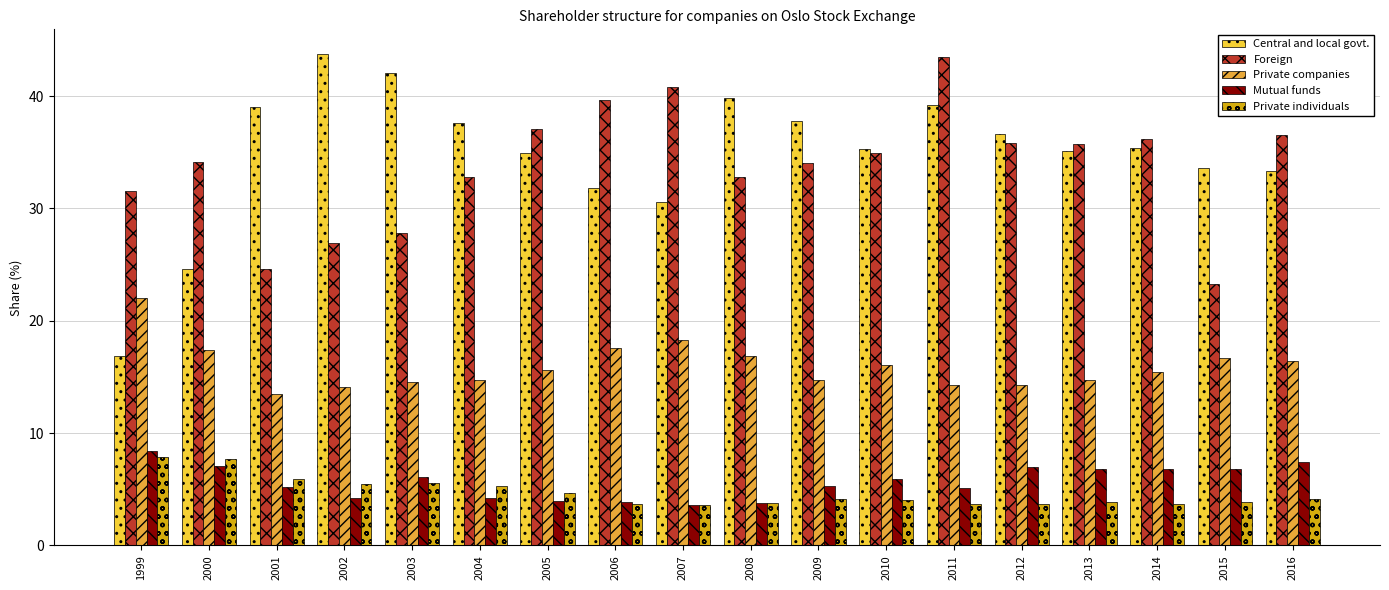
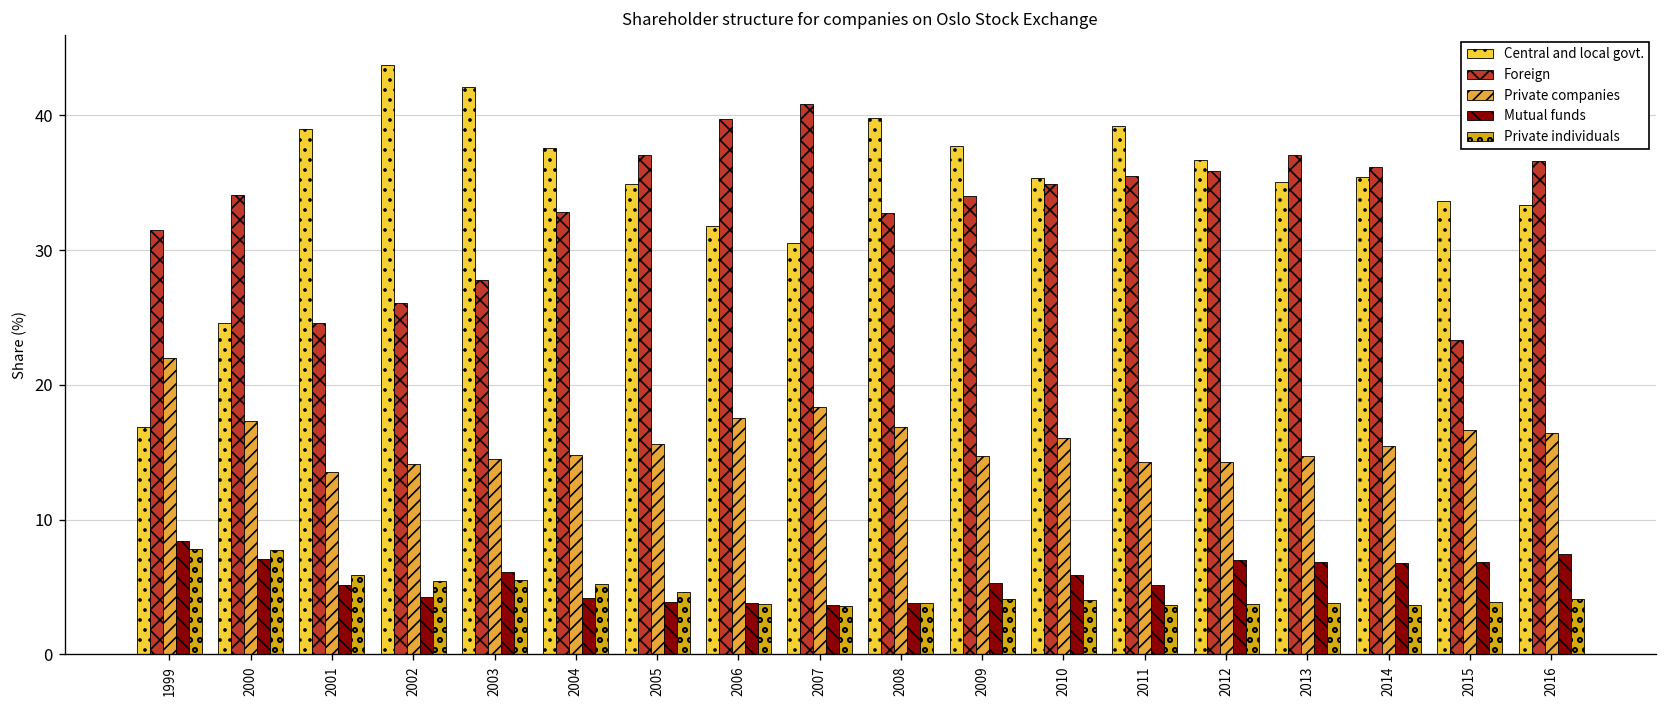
Foreign, 2002: 27.0 -> 26.1
Foreign, 2011: 43.5 -> 35.5
Foreign, 2013: 35.7 -> 37.1
